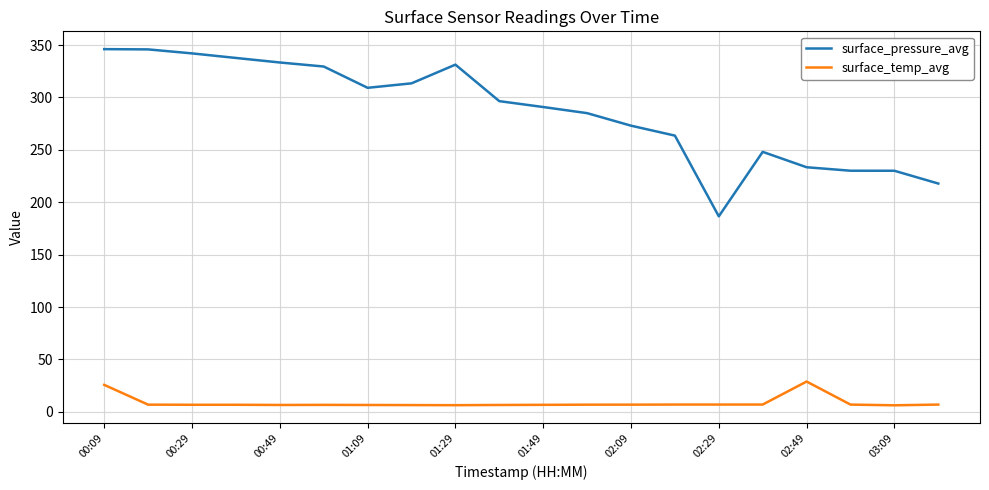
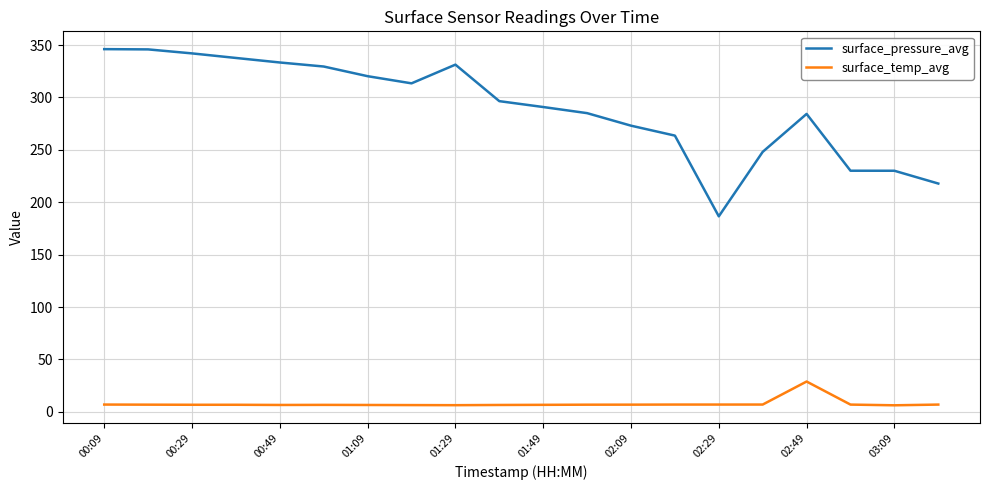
surface_temp_avg, 00:09: 26 -> 7
surface_pressure_avg, 01:09: 309 -> 320
surface_pressure_avg, 02:49: 233 -> 284
